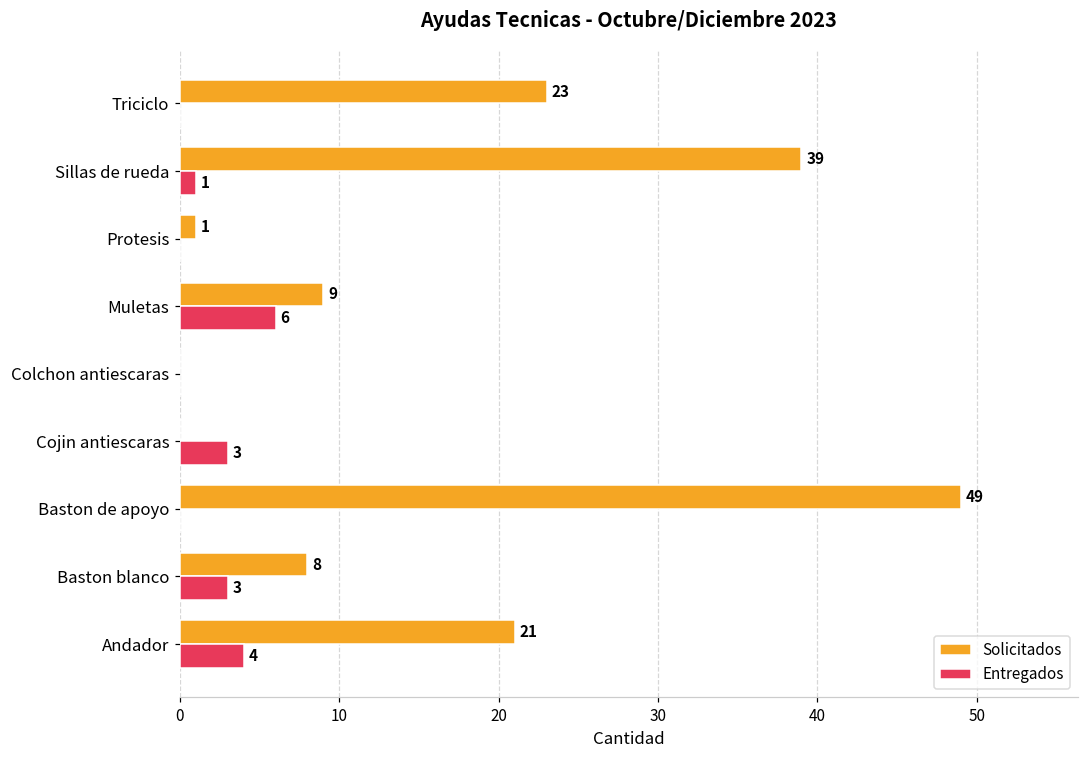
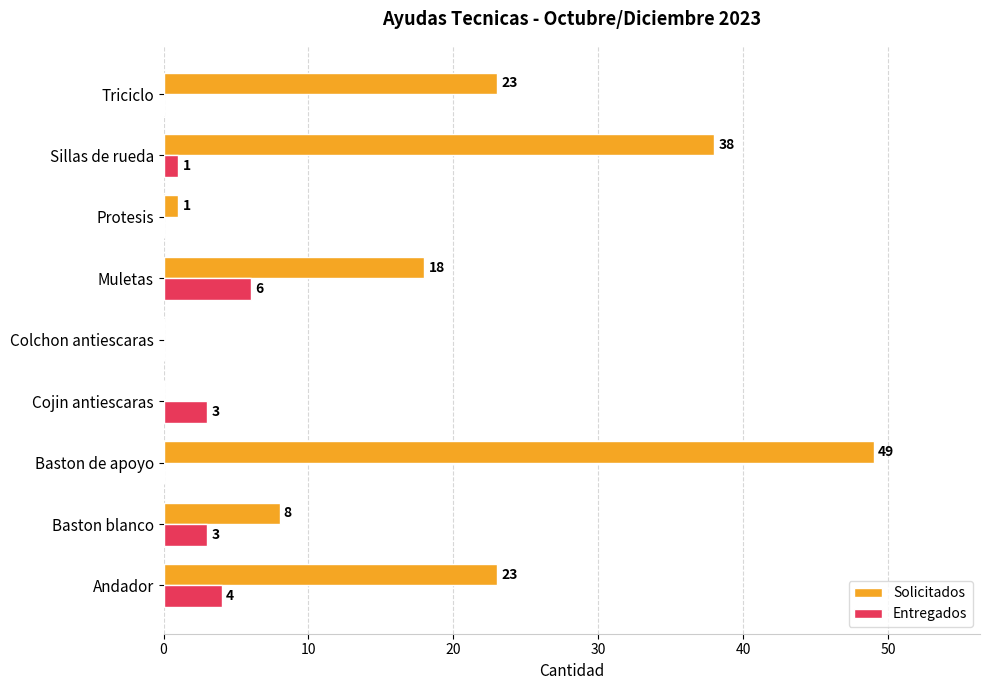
Solicitados, Sillas de rueda: 39 -> 38
Solicitados, Muletas: 9 -> 18
Solicitados, Andador: 21 -> 23
